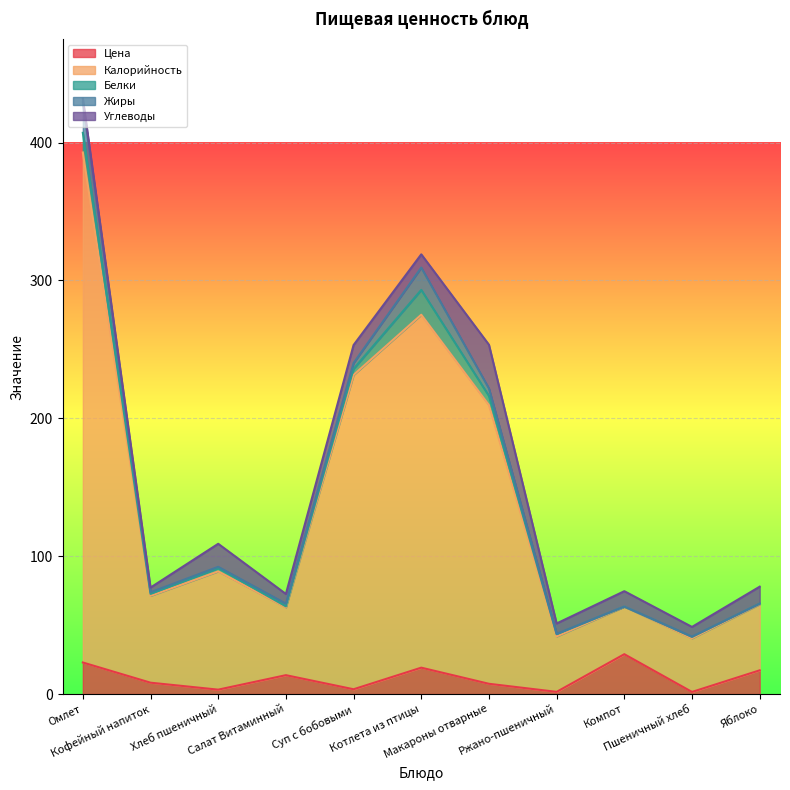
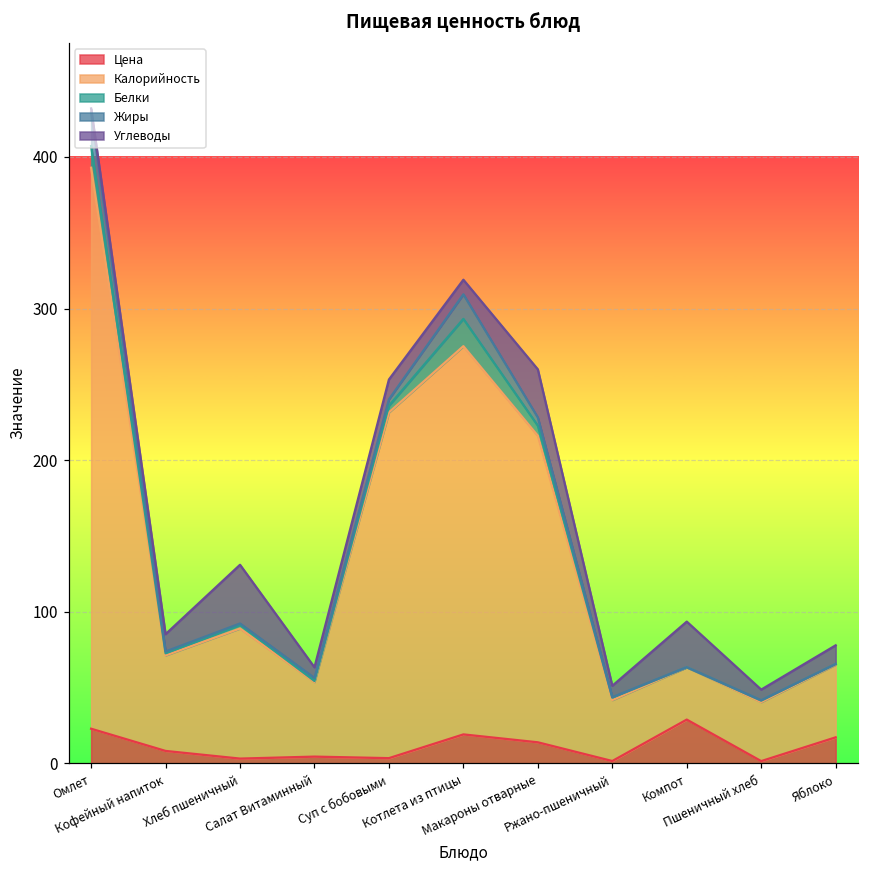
Углеводы, Кофейный напиток: 3 -> 11
Углеводы, Хлеб пшеничный: 17 -> 39
Цена, Салат Витаминный: 14 -> 5
Цена, Макароны отварные: 7 -> 14
Углеводы, Компот: 11 -> 30
